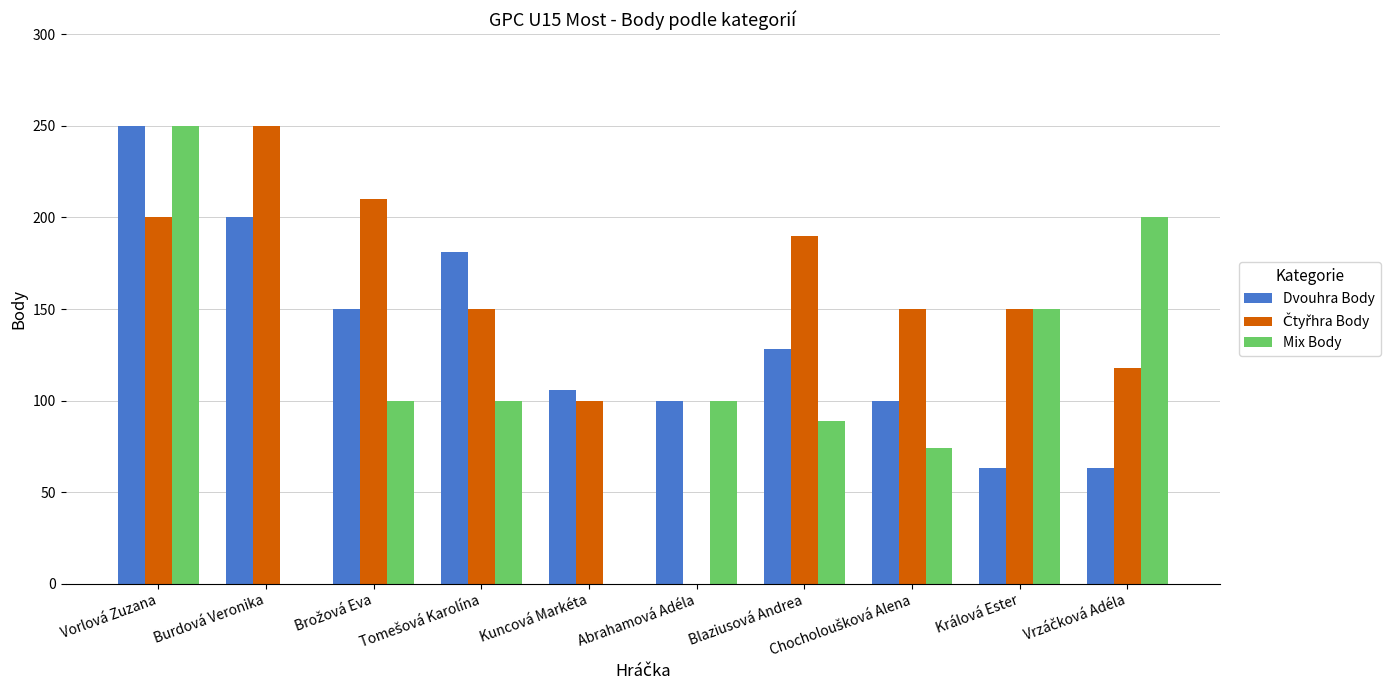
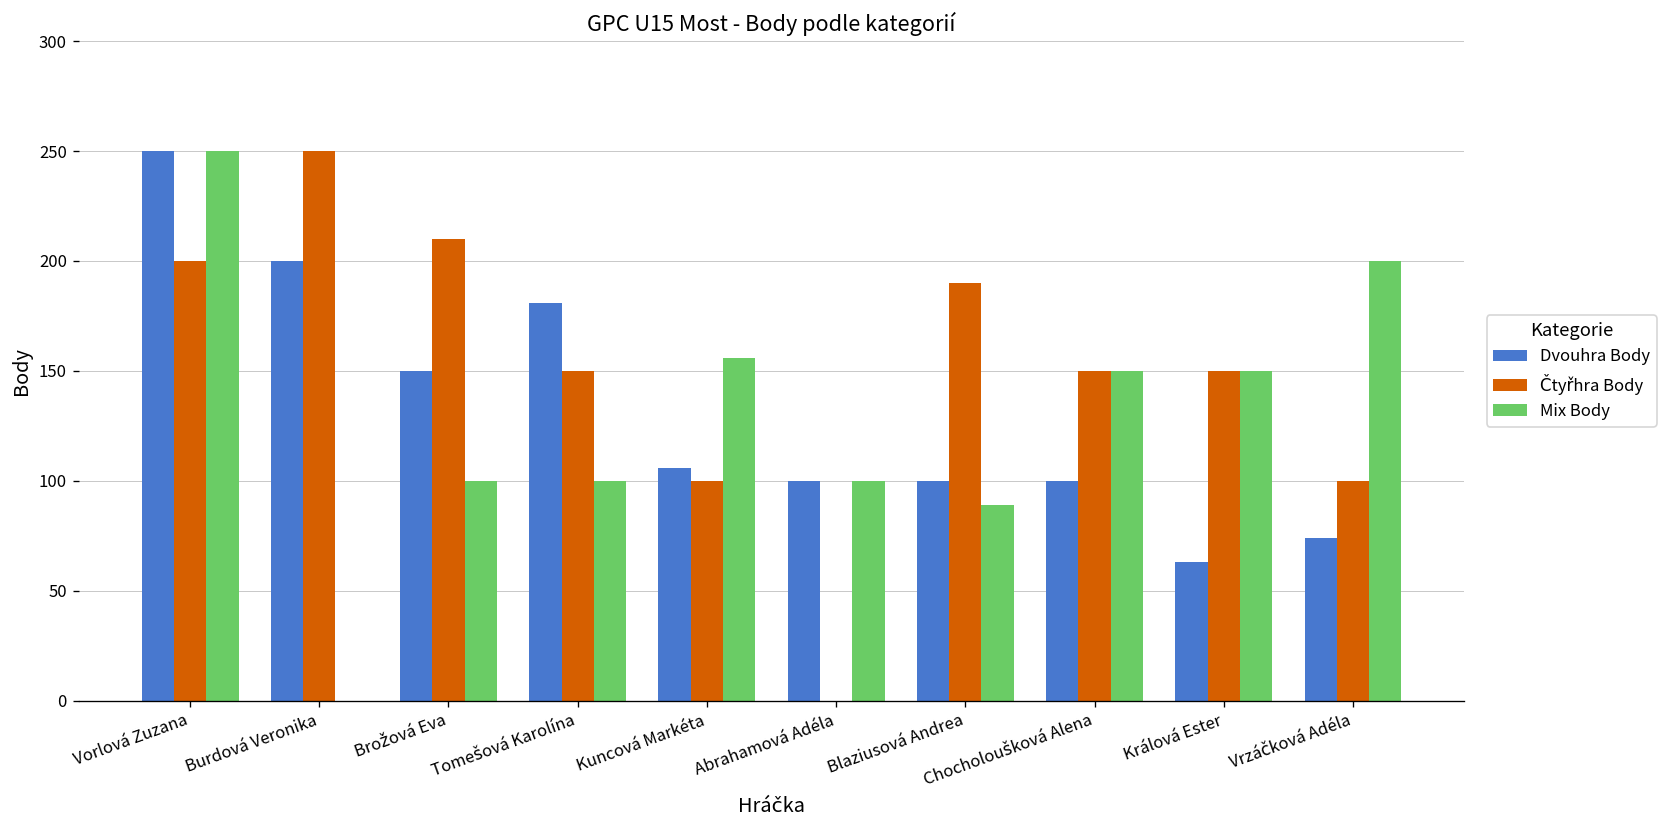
Mix Body, Kuncová Markéta: 0 -> 156
Dvouhra Body, Blaziusová Andrea: 128 -> 100
Mix Body, Chocholoušková Alena: 74 -> 150
Dvouhra Body, Vrzáčková Adéla: 63 -> 74
Čtyřhra Body, Vrzáčková Adéla: 118 -> 100
